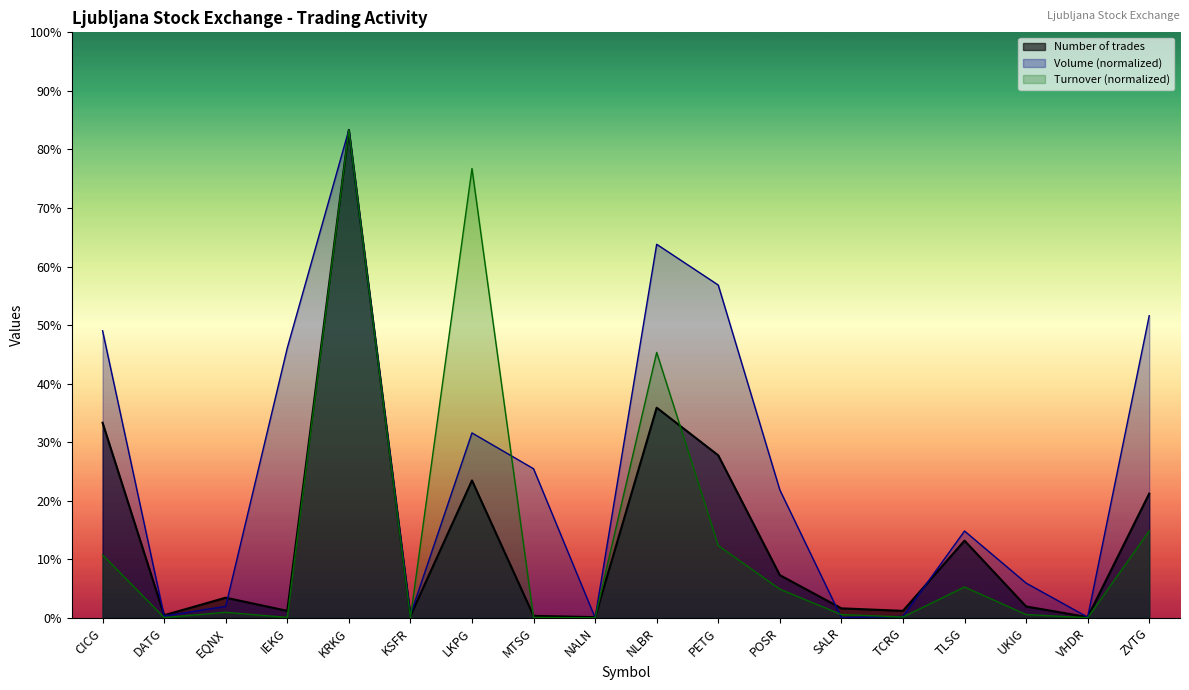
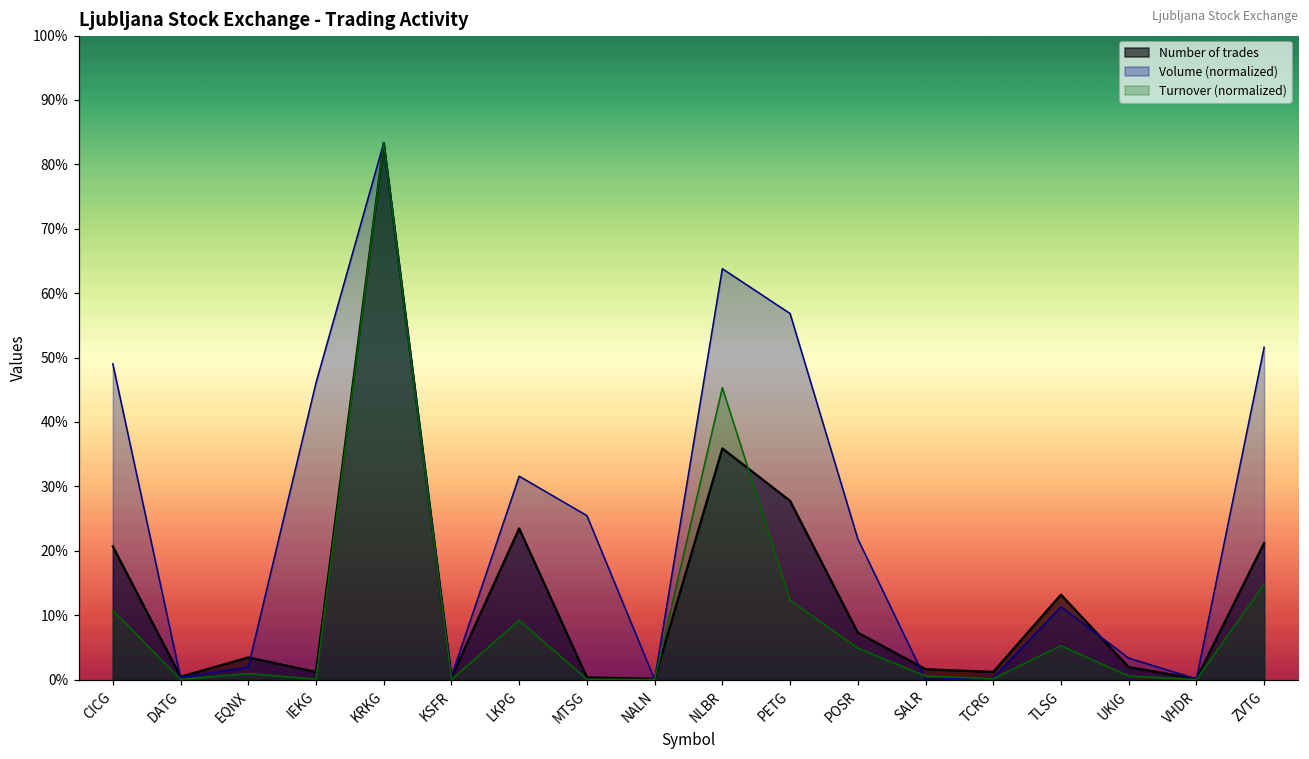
Number of trades, CICG: 33% -> 21%
Turnover (normalized), LKPG: 77% -> 9%
Volume (normalized), TLSG: 15% -> 11%
Volume (normalized), UKIG: 6% -> 3%
